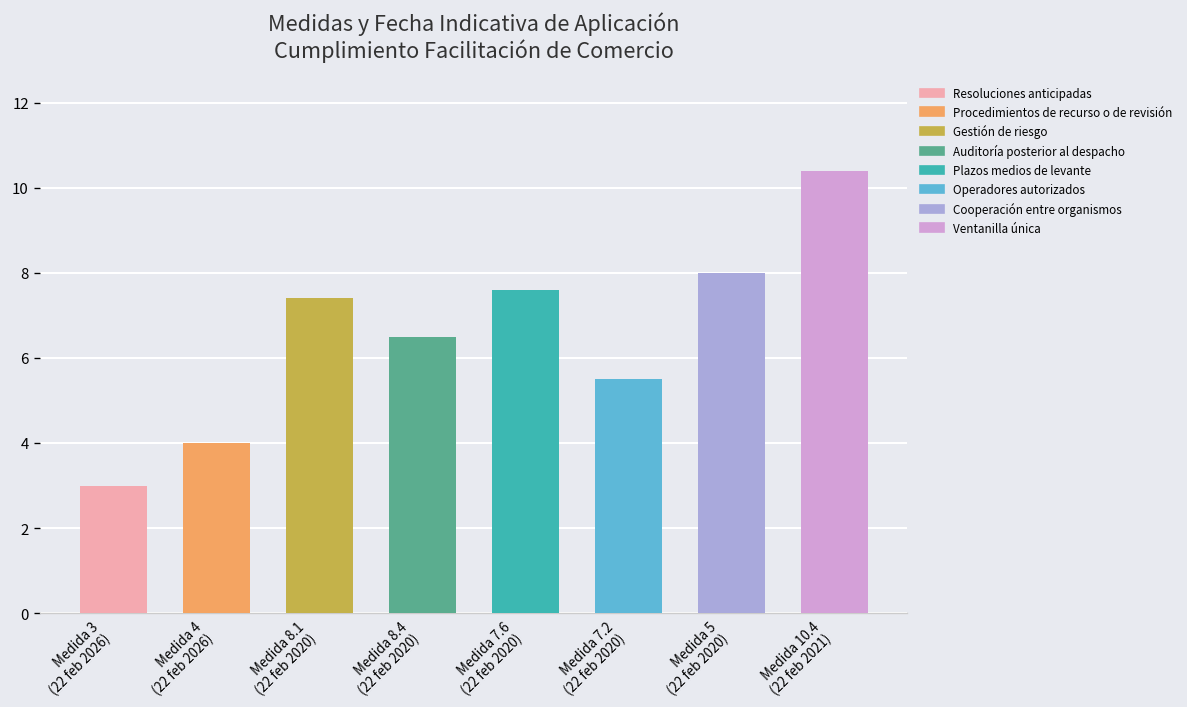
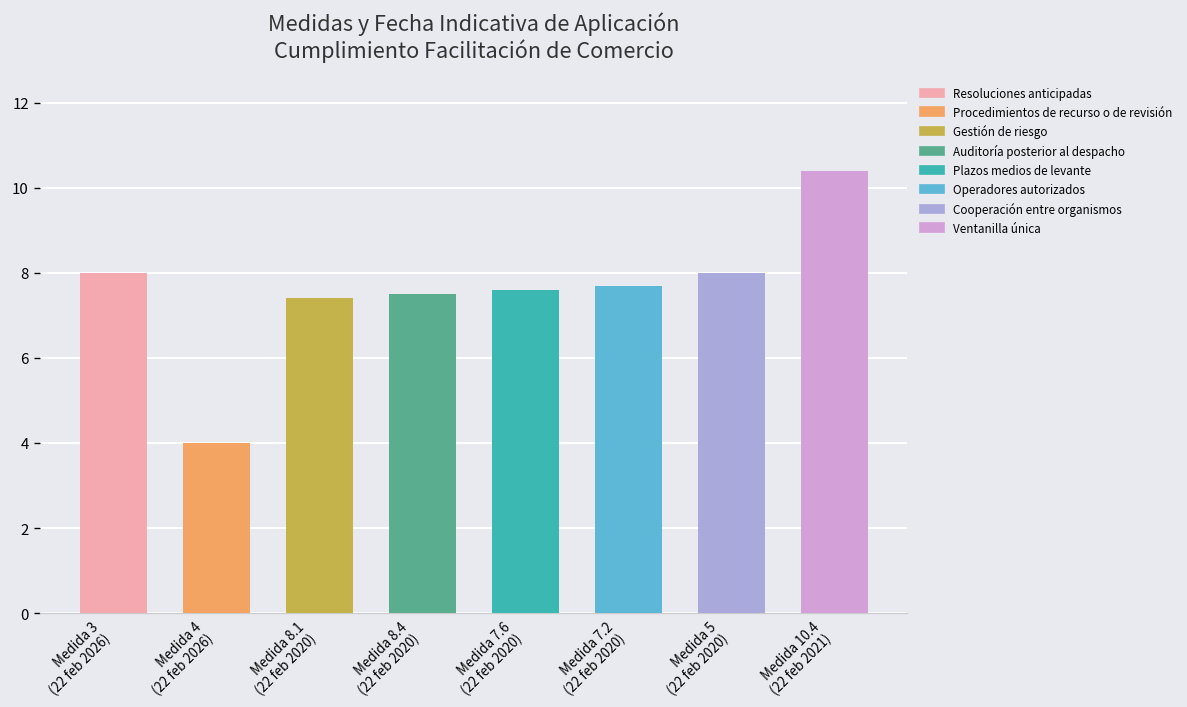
Medida 3 (22 feb 2026): 3 -> 8
Medida 8.4 (22 feb 2020): 6.5 -> 7.5
Medida 7.2 (22 feb 2020): 5.5 -> 7.7
